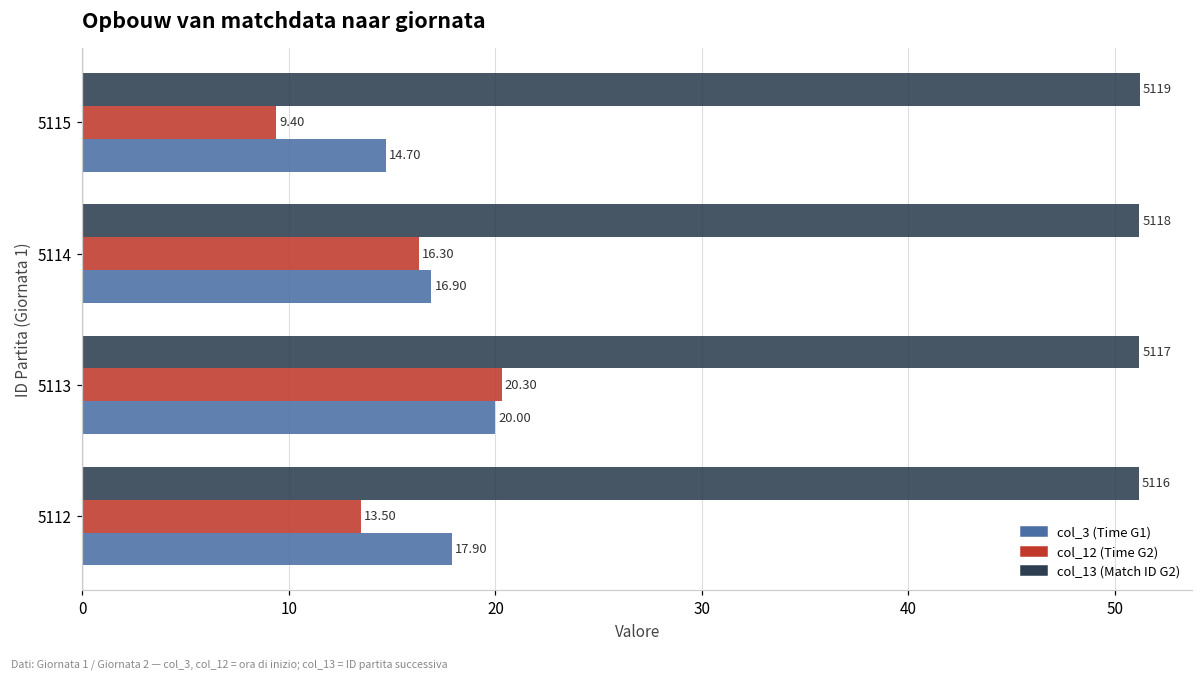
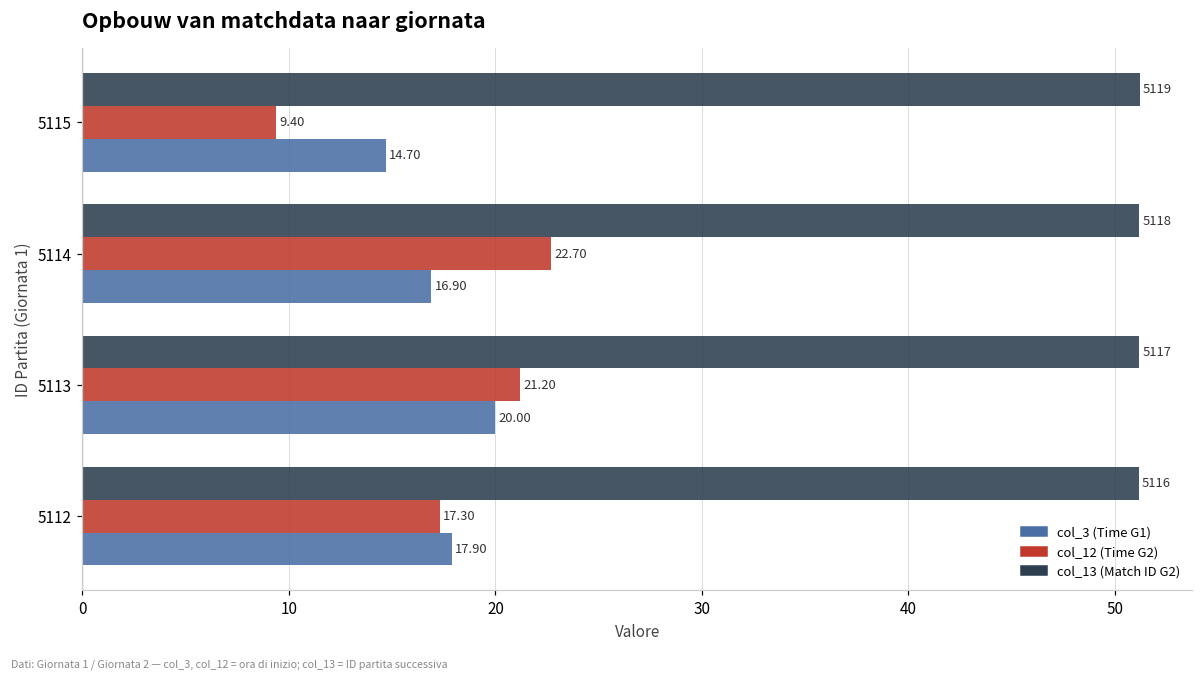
col_12 (Time G2), 5114: 16.30 -> 22.70
col_12 (Time G2), 5113: 20.30 -> 21.20
col_12 (Time G2), 5112: 13.50 -> 17.30
